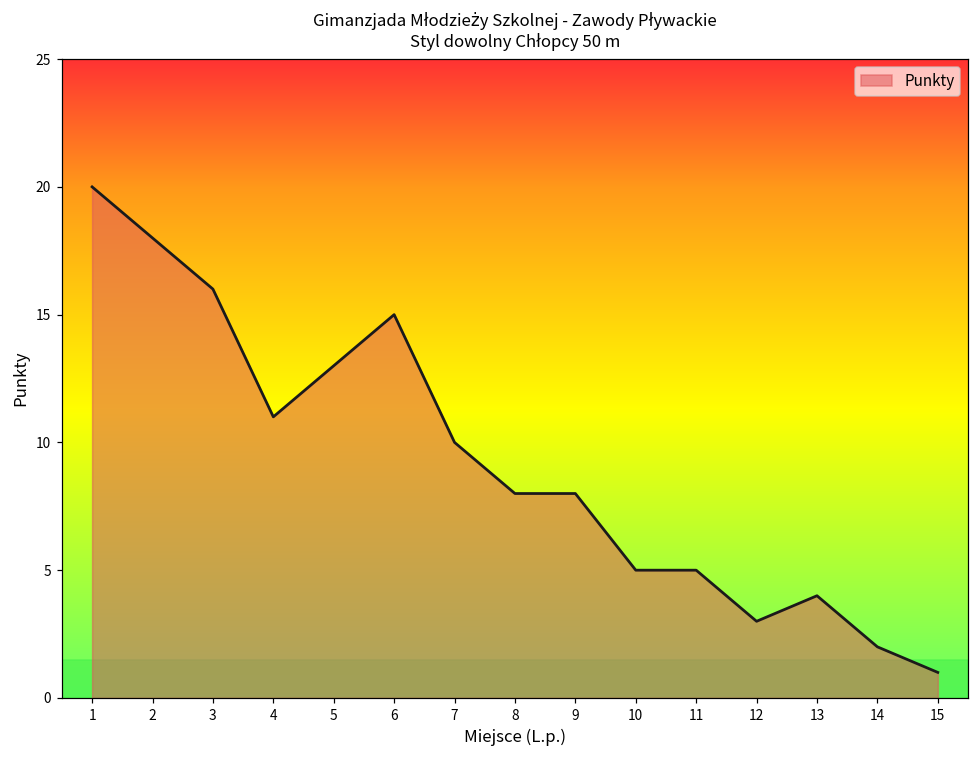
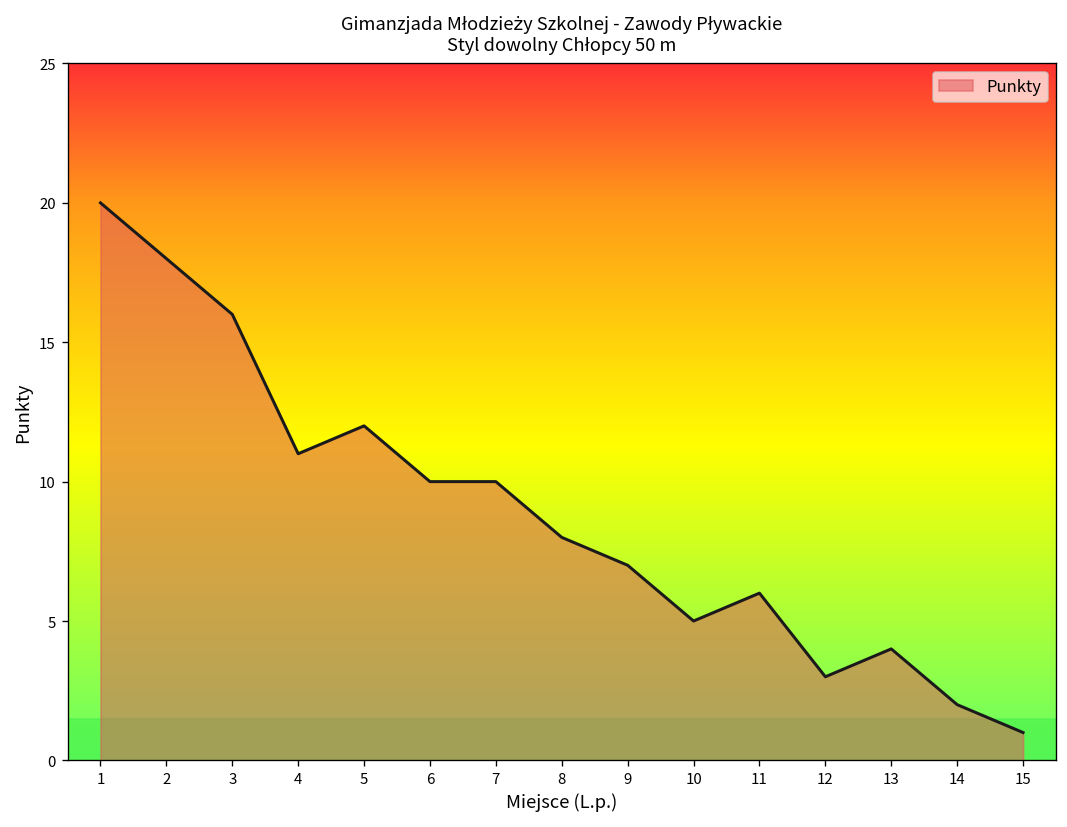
5: 13 -> 12
6: 15 -> 10
9: 8 -> 7
11: 5 -> 6
